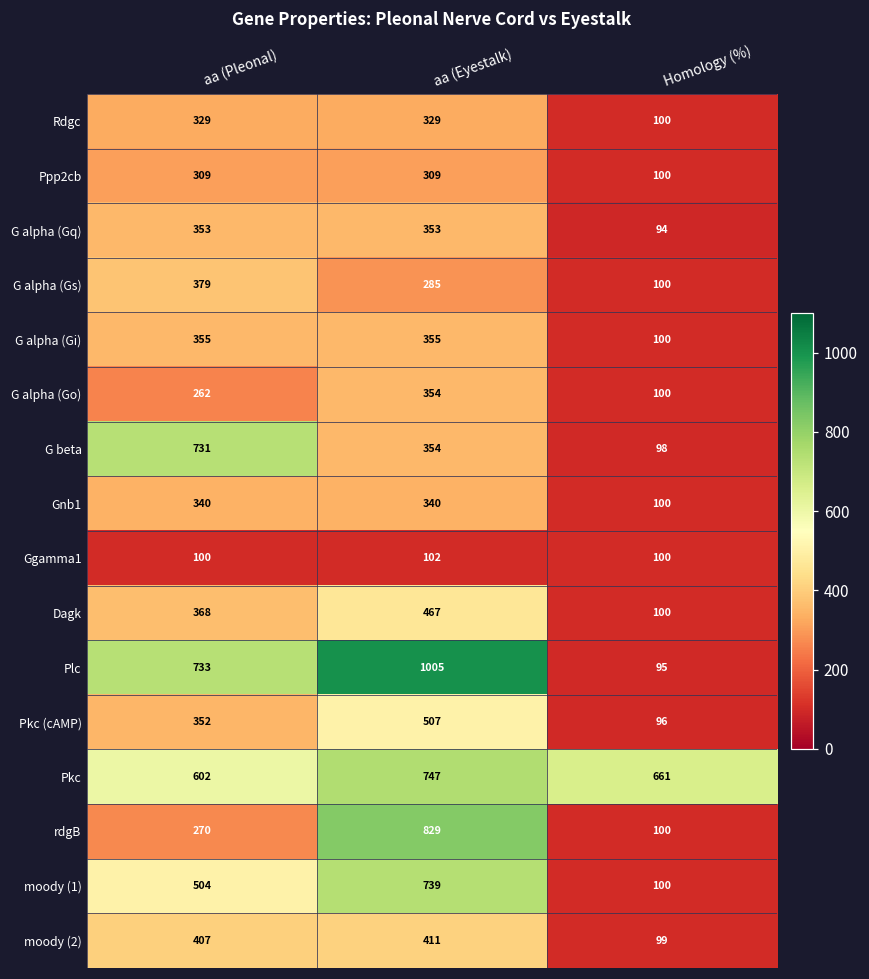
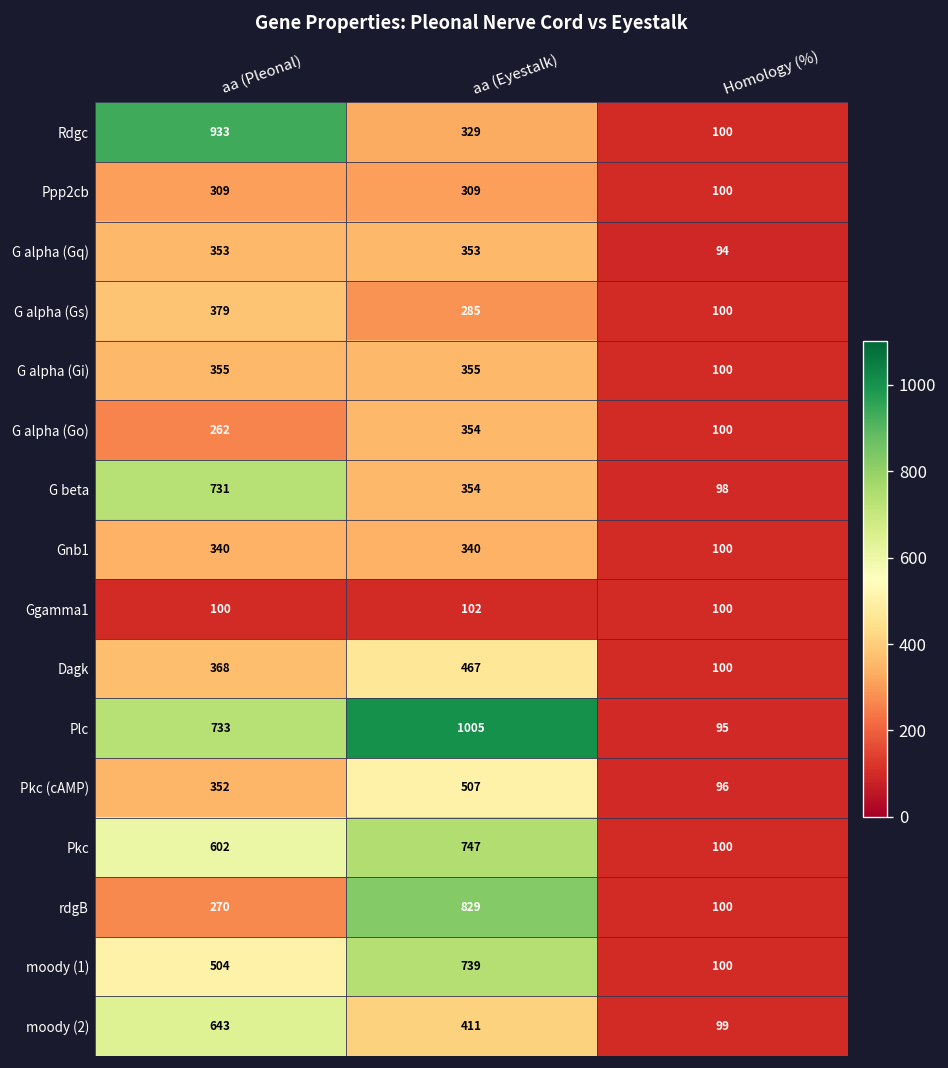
Rdgc, aa (Pleonal): 329 -> 933
Pkc, Homology (%): 661 -> 100
moody (2), aa (Pleonal): 407 -> 643
